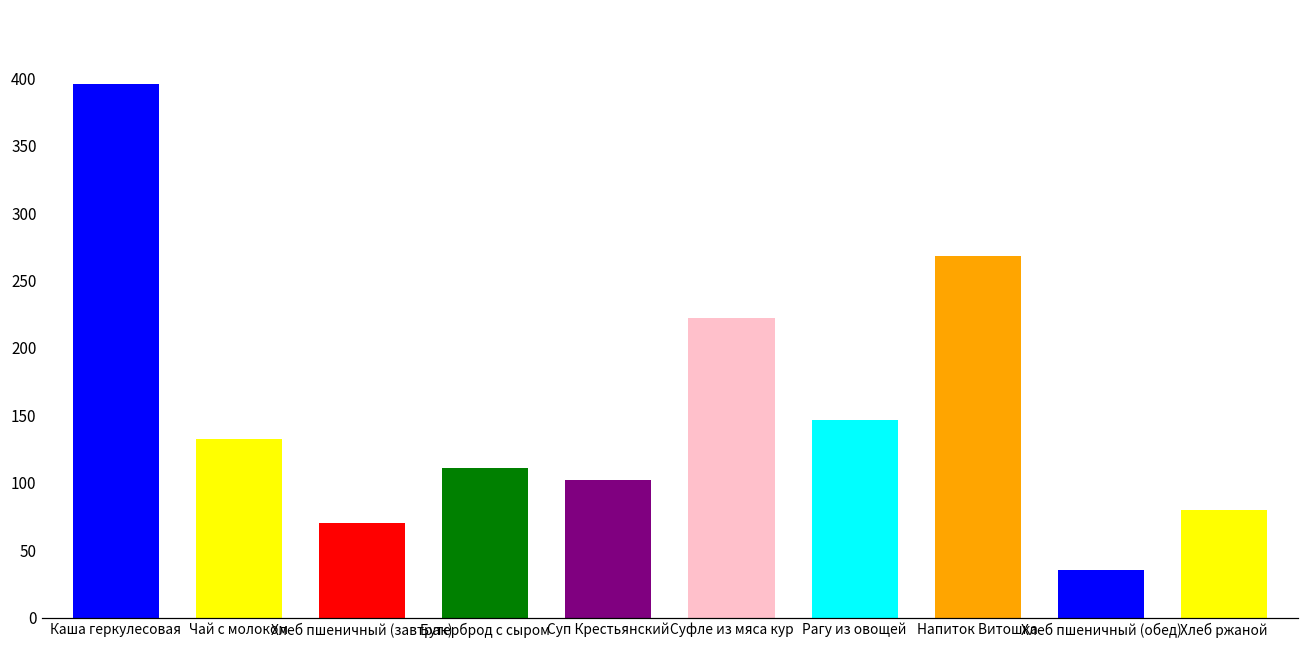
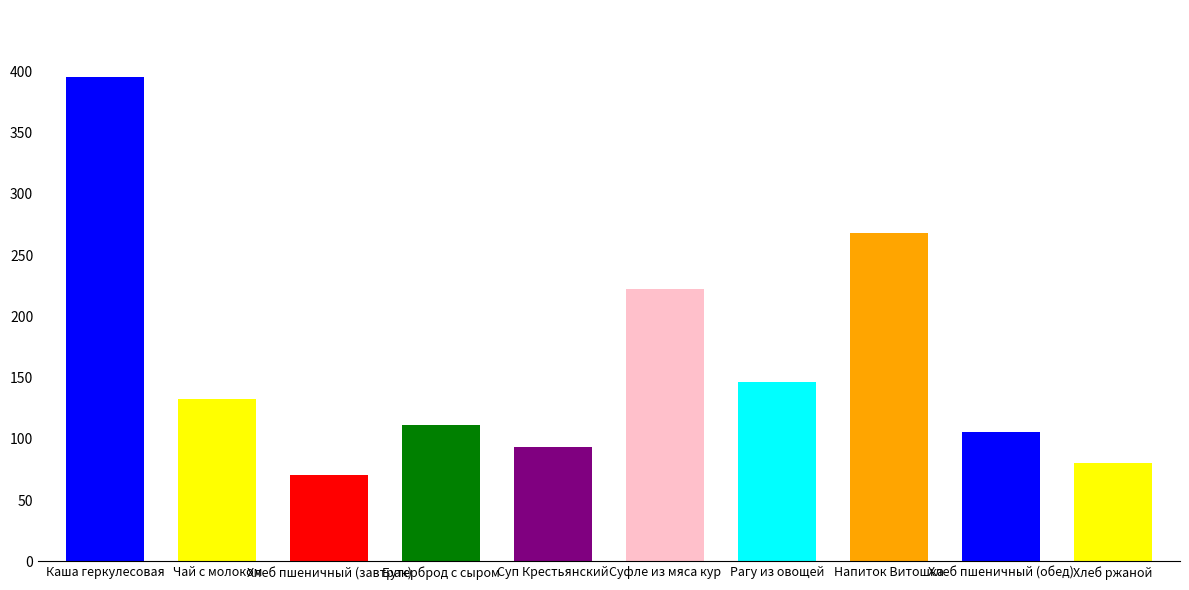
Суп Крестьянский: 102 -> 94
Хлеб пшеничный (обед): 35 -> 106
